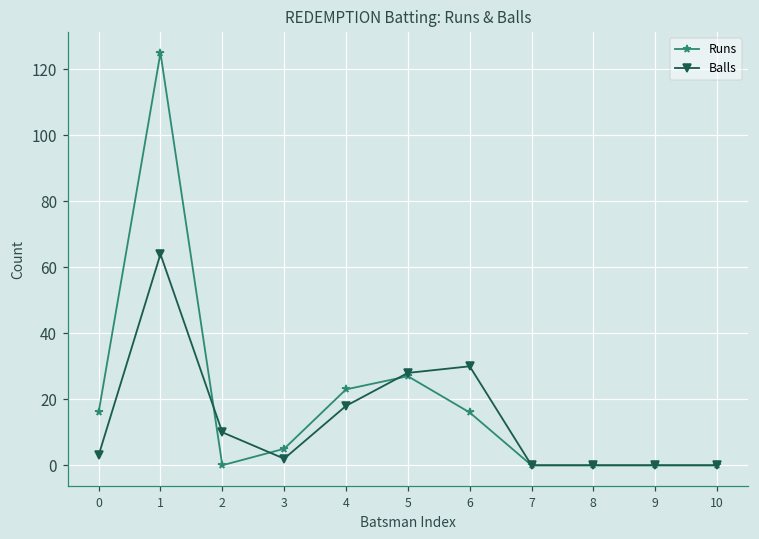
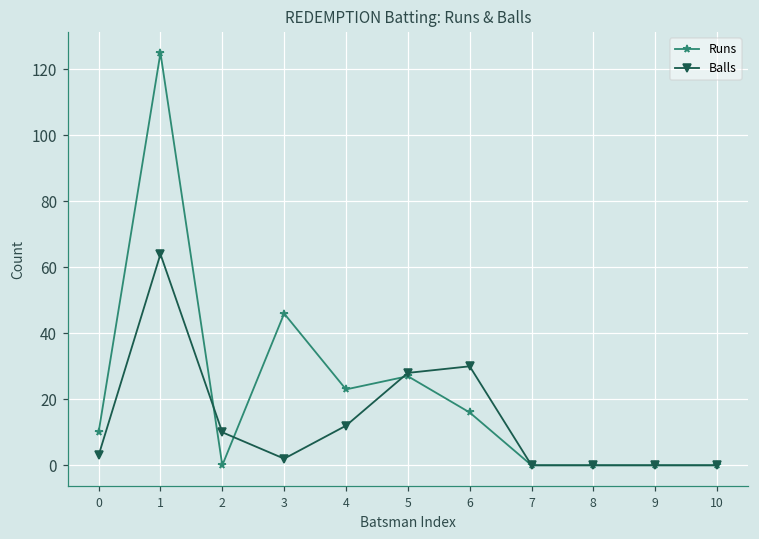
Runs, 0: 16 -> 10
Runs, 3: 5 -> 46
Balls, 4: 18 -> 12
